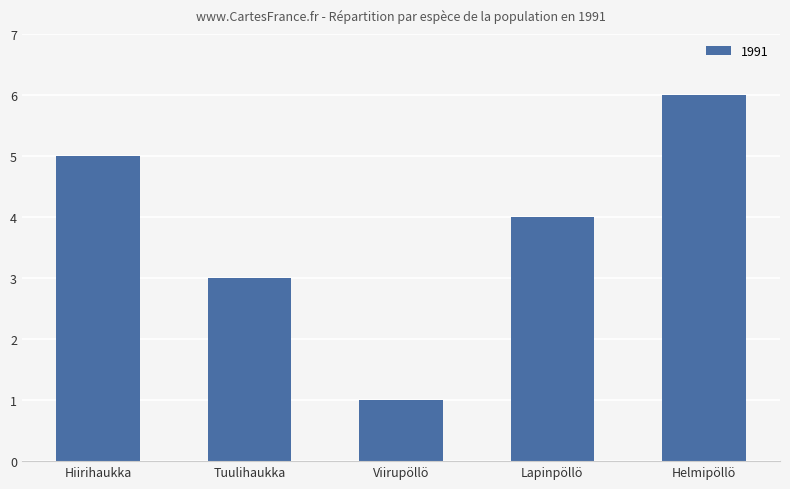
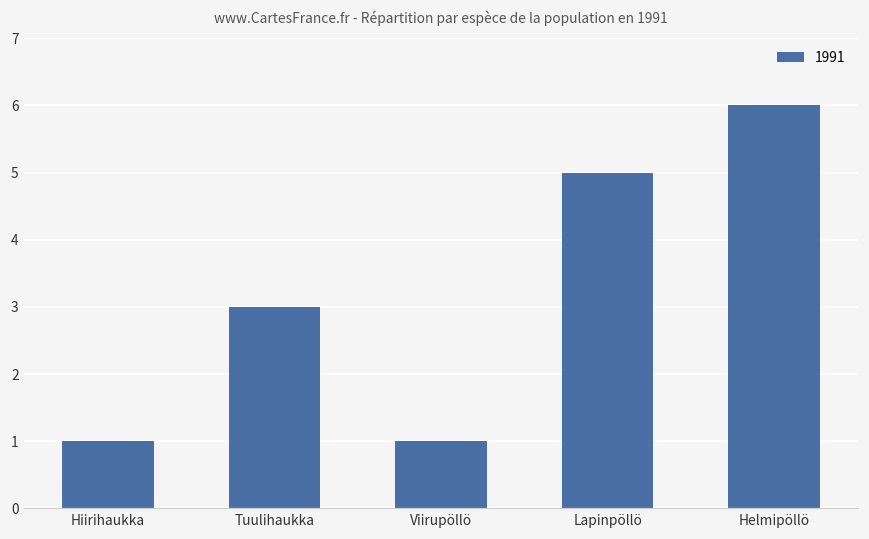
Hiirihaukka: 5 -> 1
Lapinpöllö: 4 -> 5
